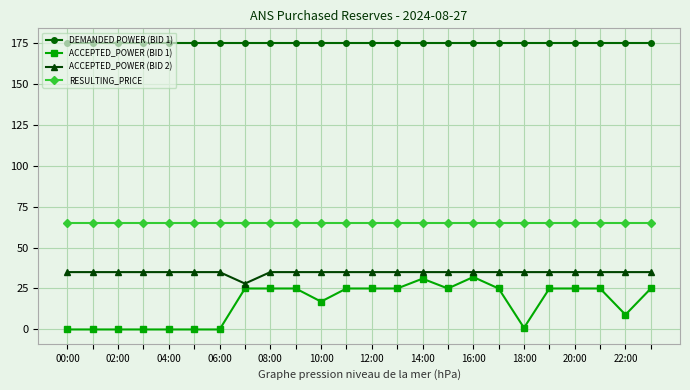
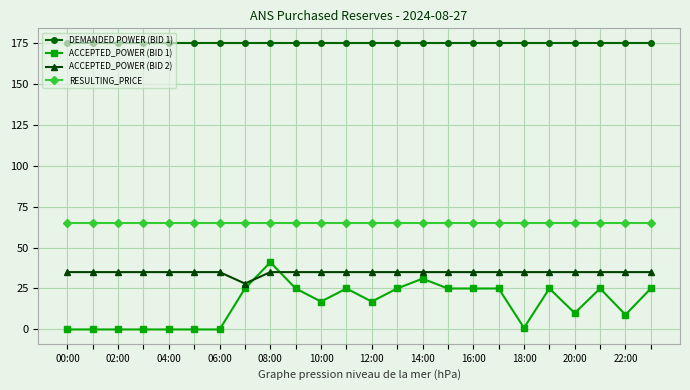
ACCEPTED_POWER (BID 1), 08:00: 25 -> 41
ACCEPTED_POWER (BID 1), 12:00: 25 -> 17
ACCEPTED_POWER (BID 1), 16:00: 32 -> 25
ACCEPTED_POWER (BID 1), 20:00: 25 -> 10
